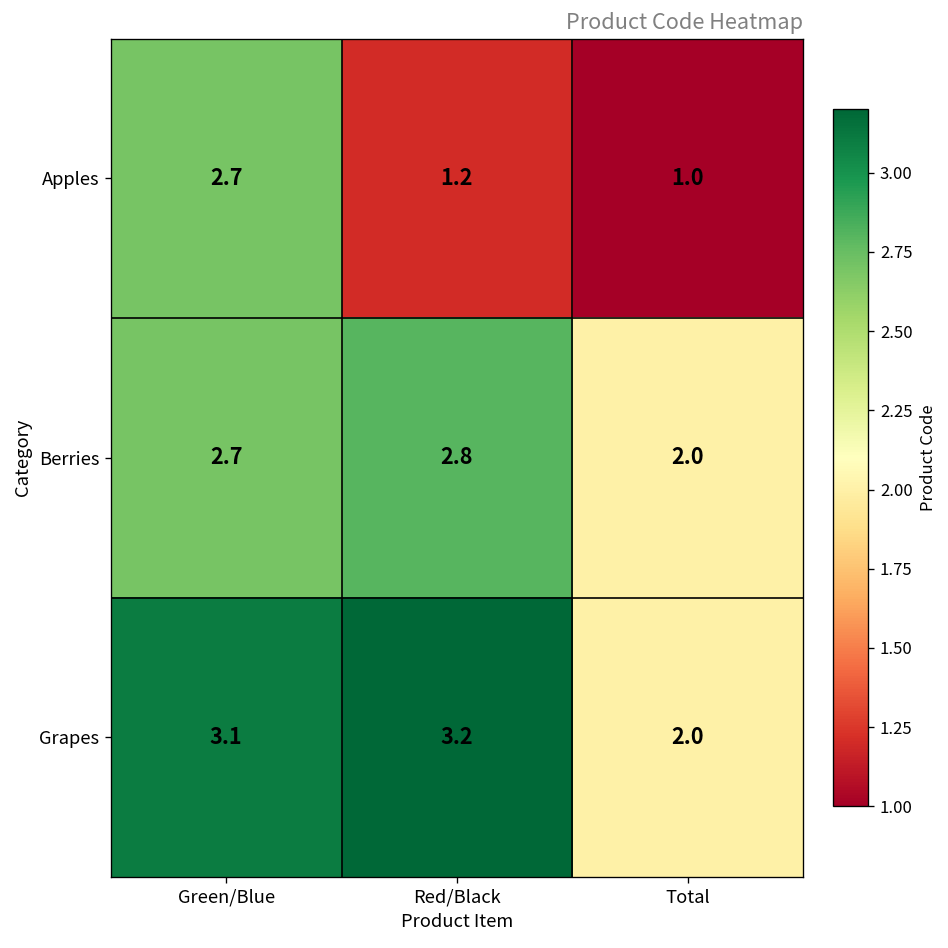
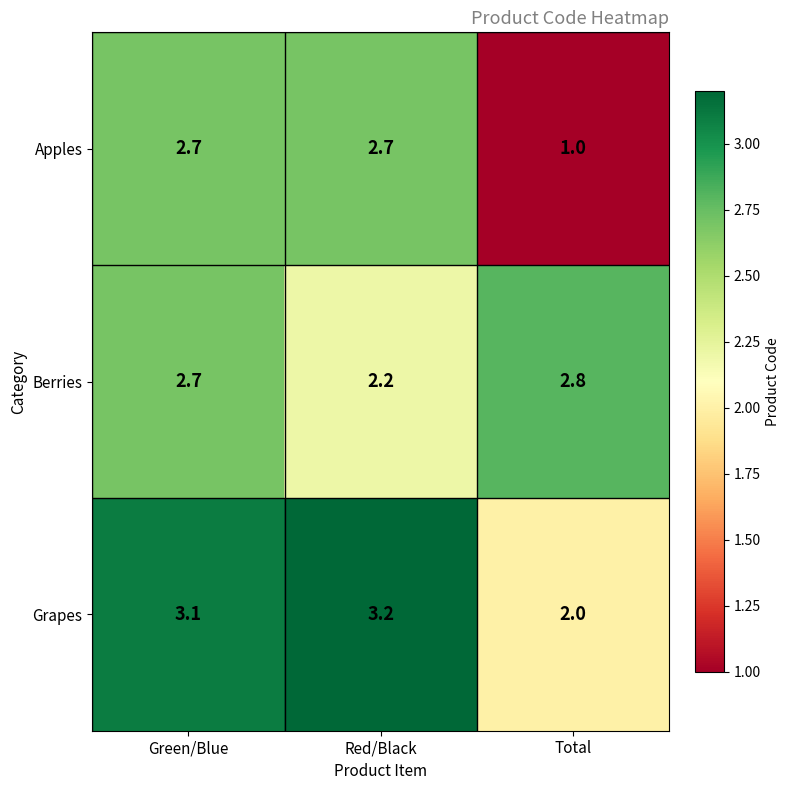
Apples, Red/Black: 1.2 -> 2.7
Berries, Red/Black: 2.8 -> 2.2
Berries, Total: 2.0 -> 2.8
